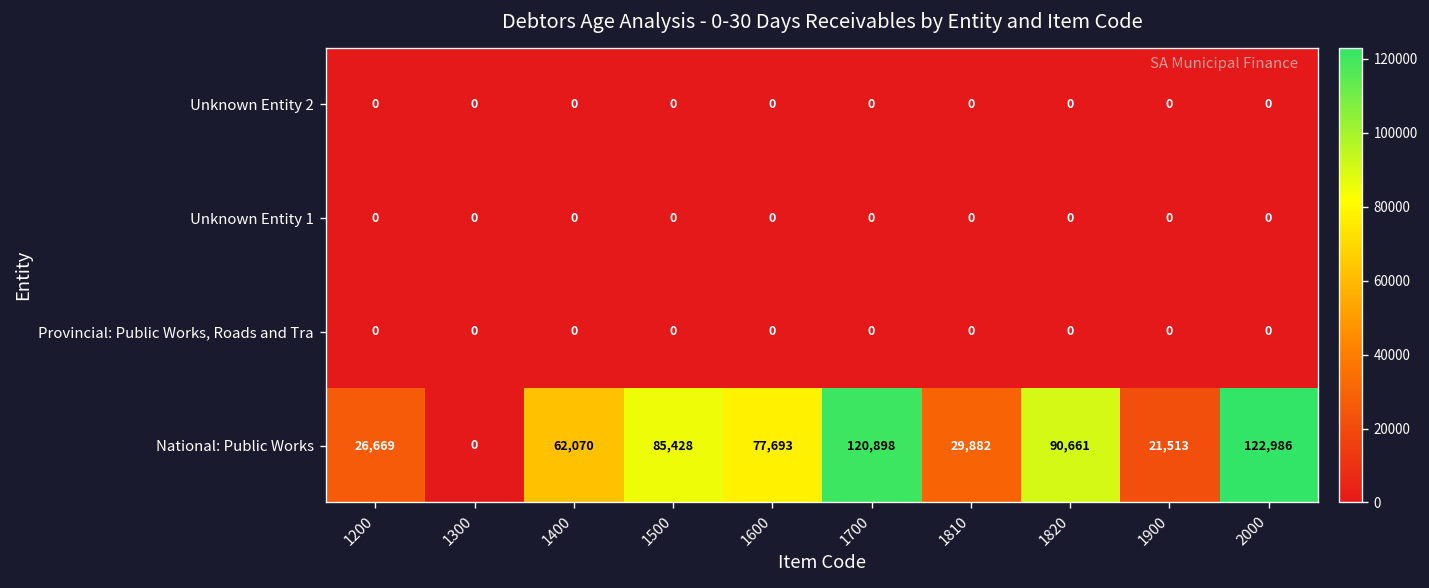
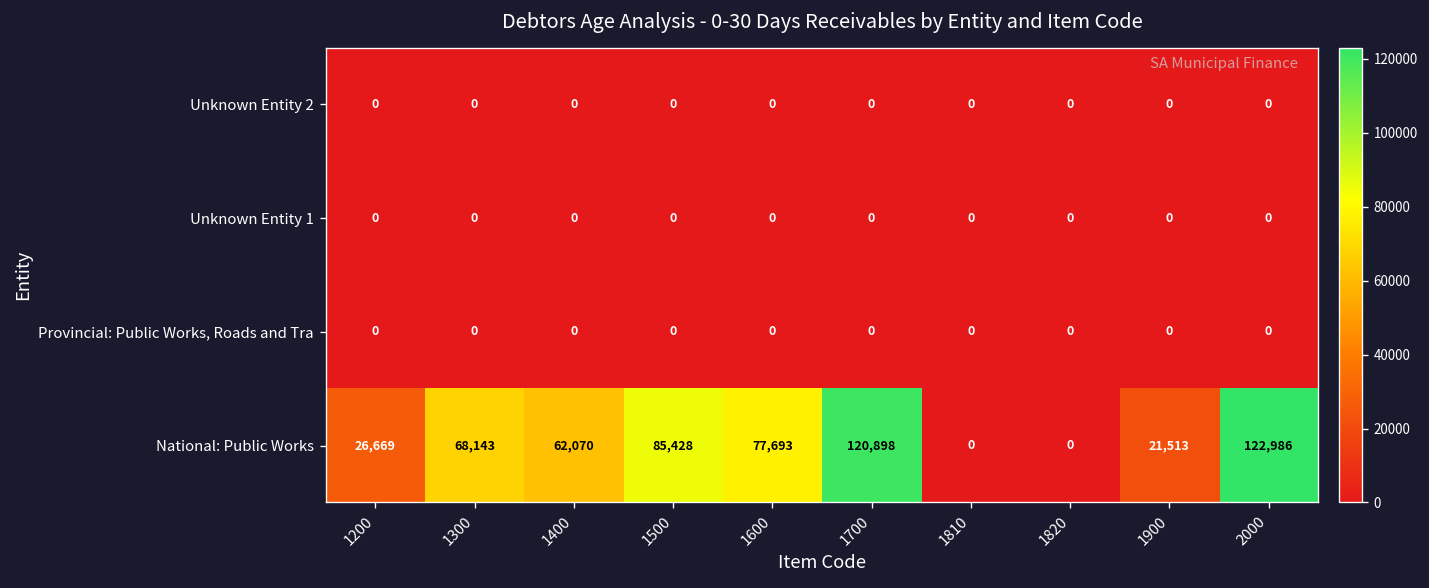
National: Public Works, 1300: 0 -> 68,143
National: Public Works, 1810: 29,882 -> 0
National: Public Works, 1820: 90,661 -> 0
